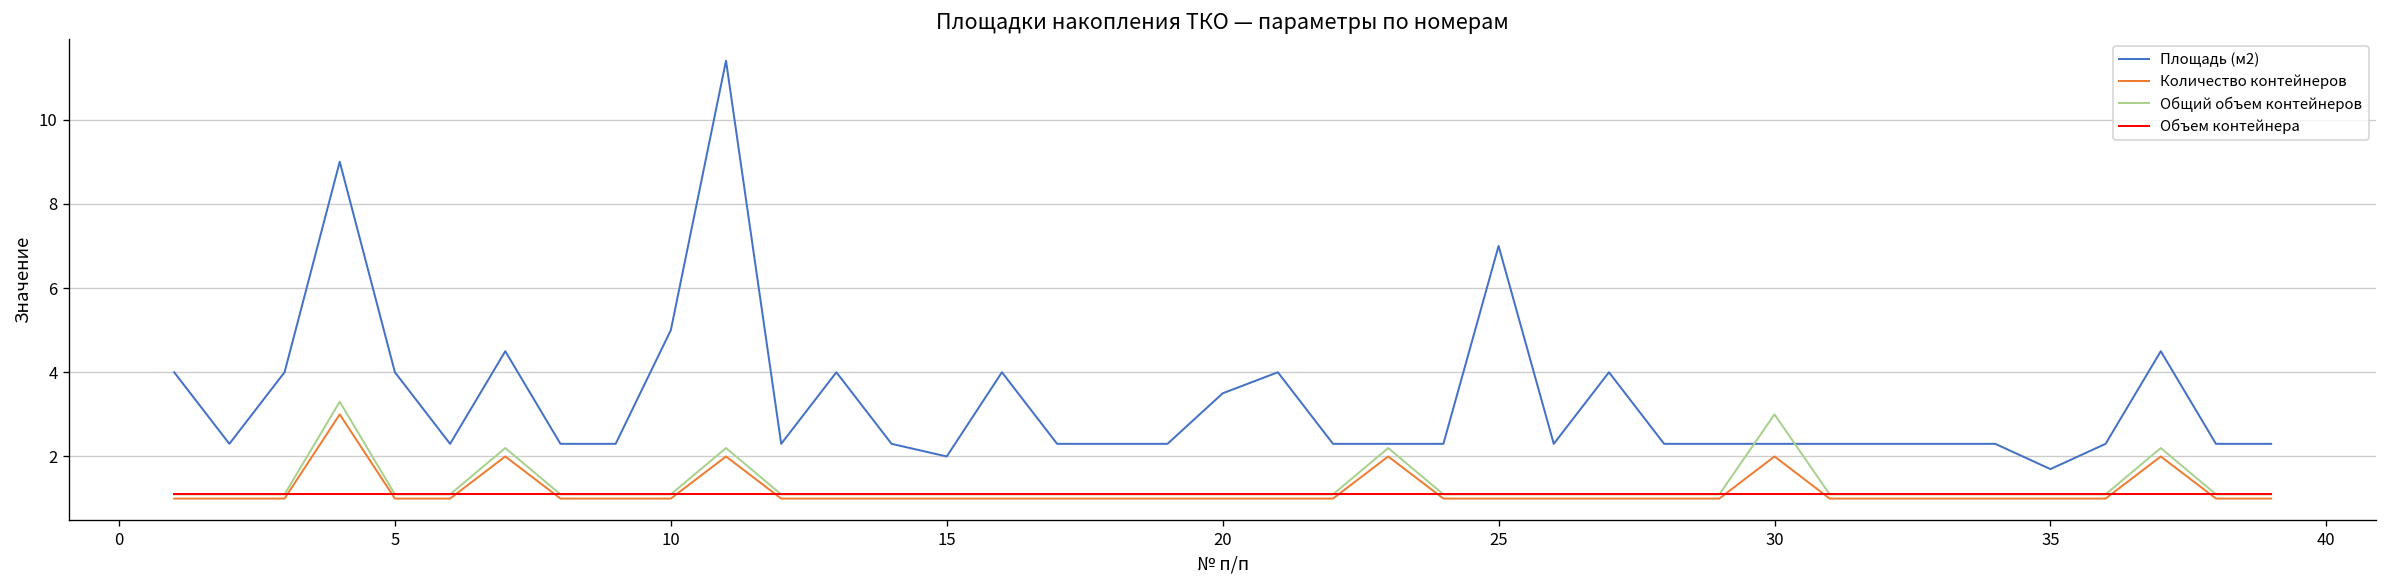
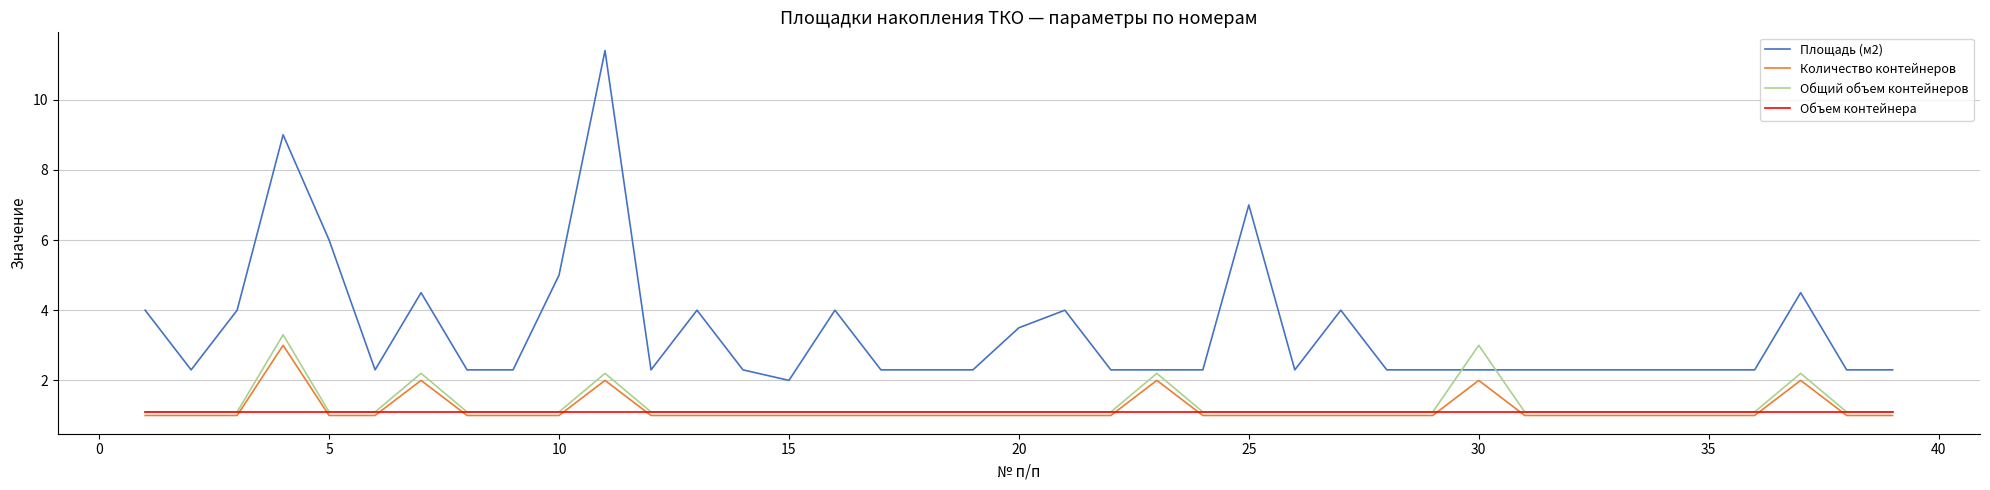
Площадь (м2), 5: 4 -> 6
Площадь (м2), 35: 1.7 -> 2.3
